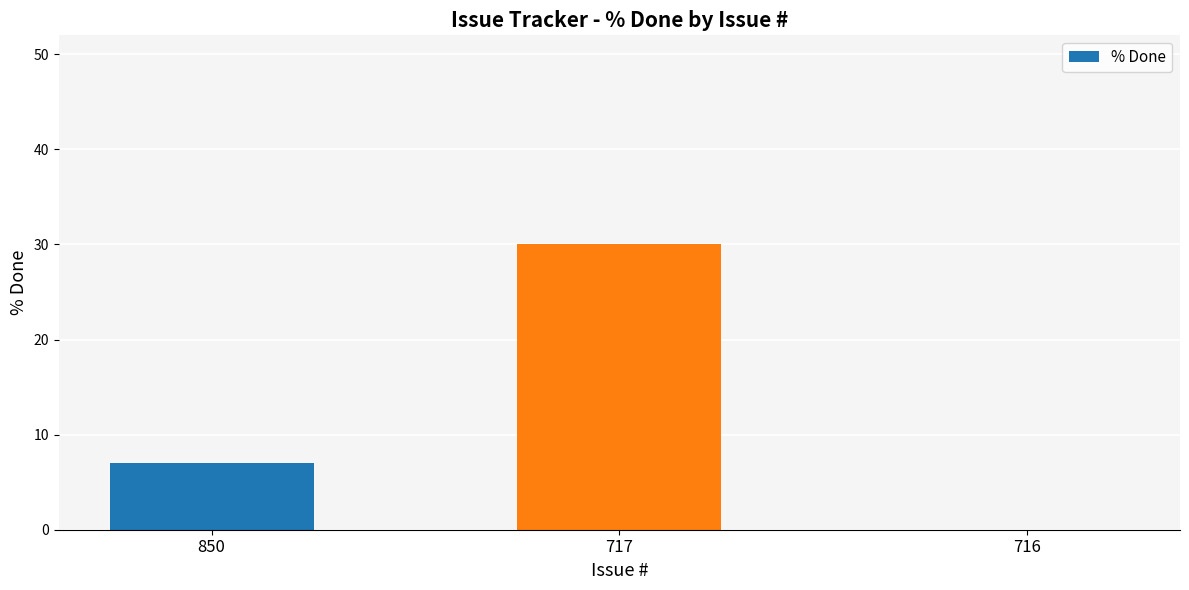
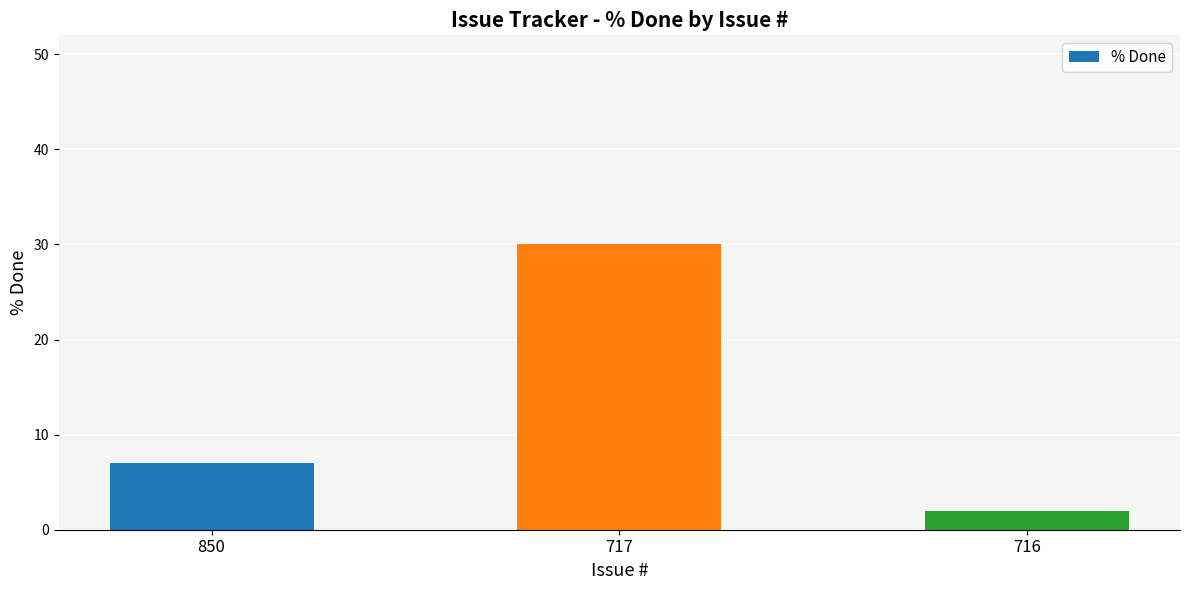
716: 0 -> 2
